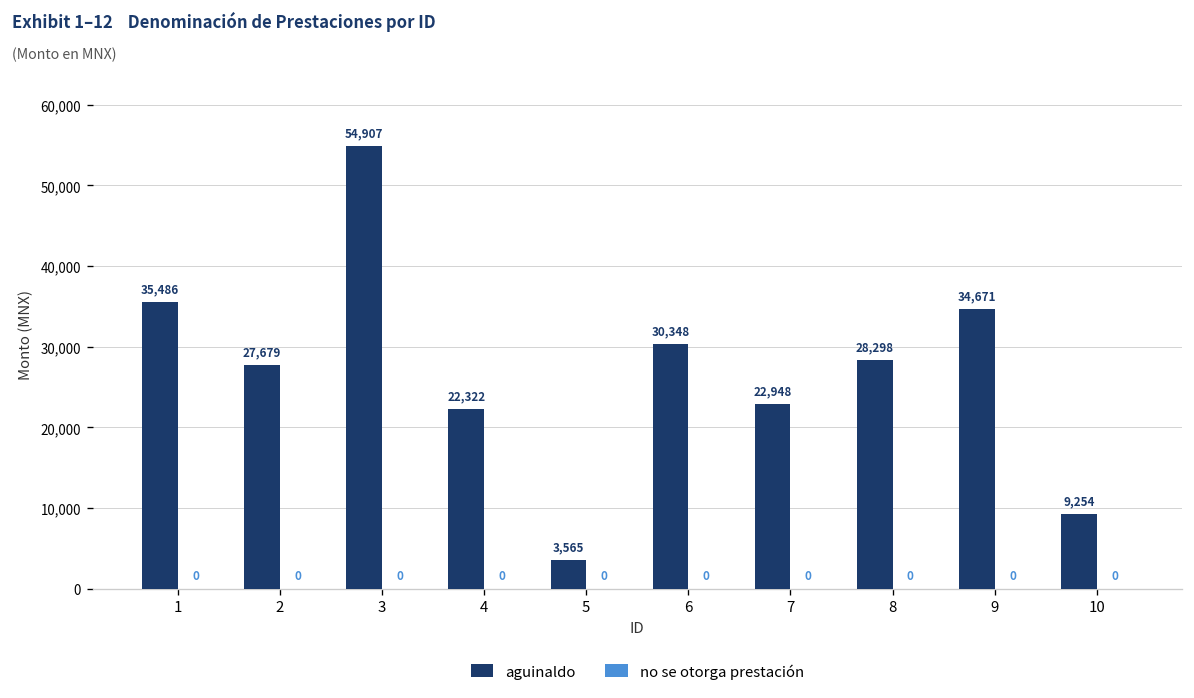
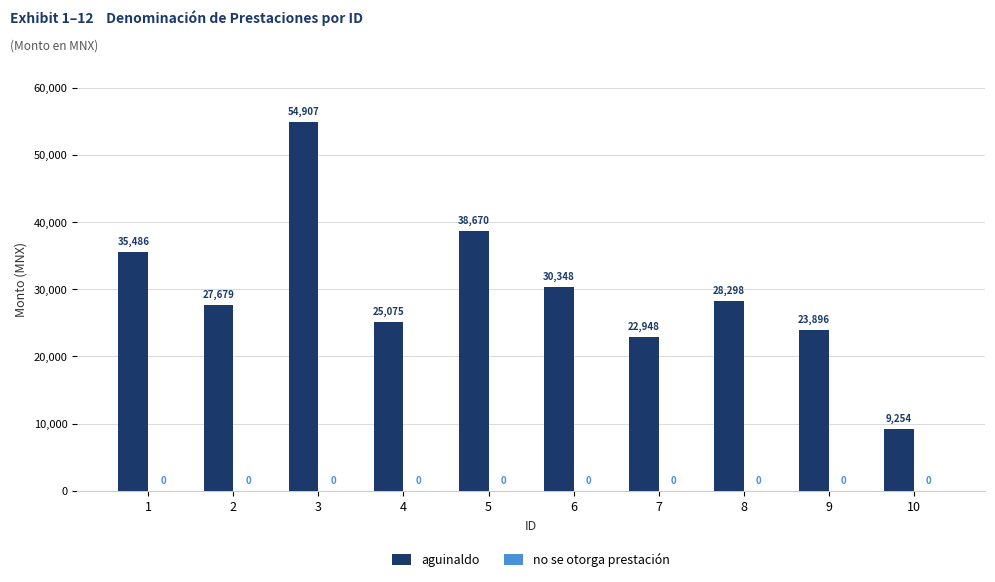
aguinaldo, 4: 22,322 -> 25,075
aguinaldo, 5: 3,565 -> 38,670
aguinaldo, 9: 34,671 -> 23,896
